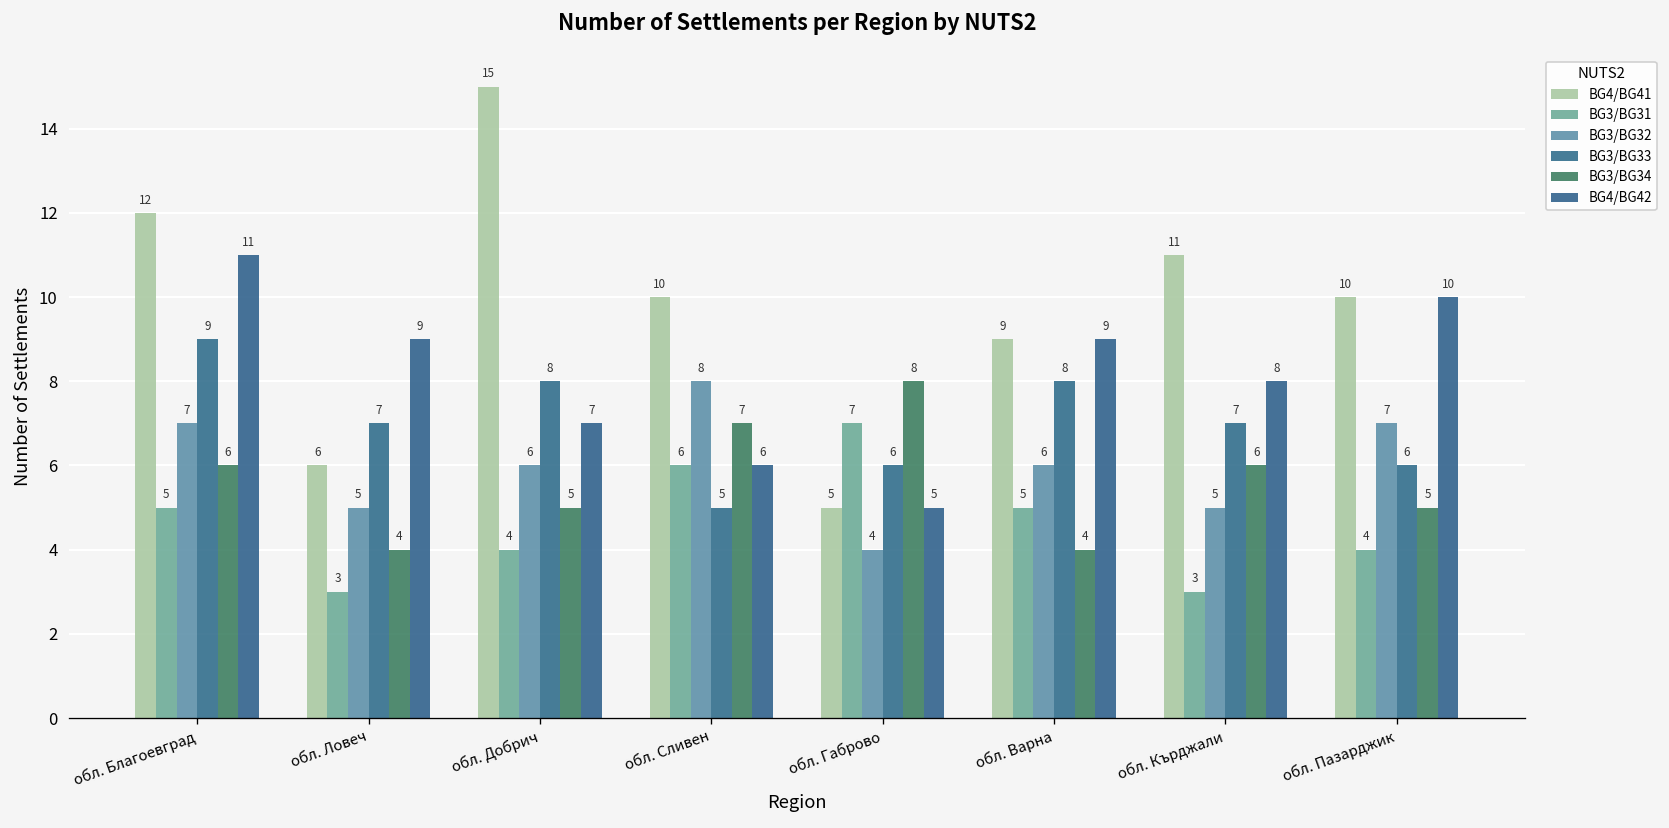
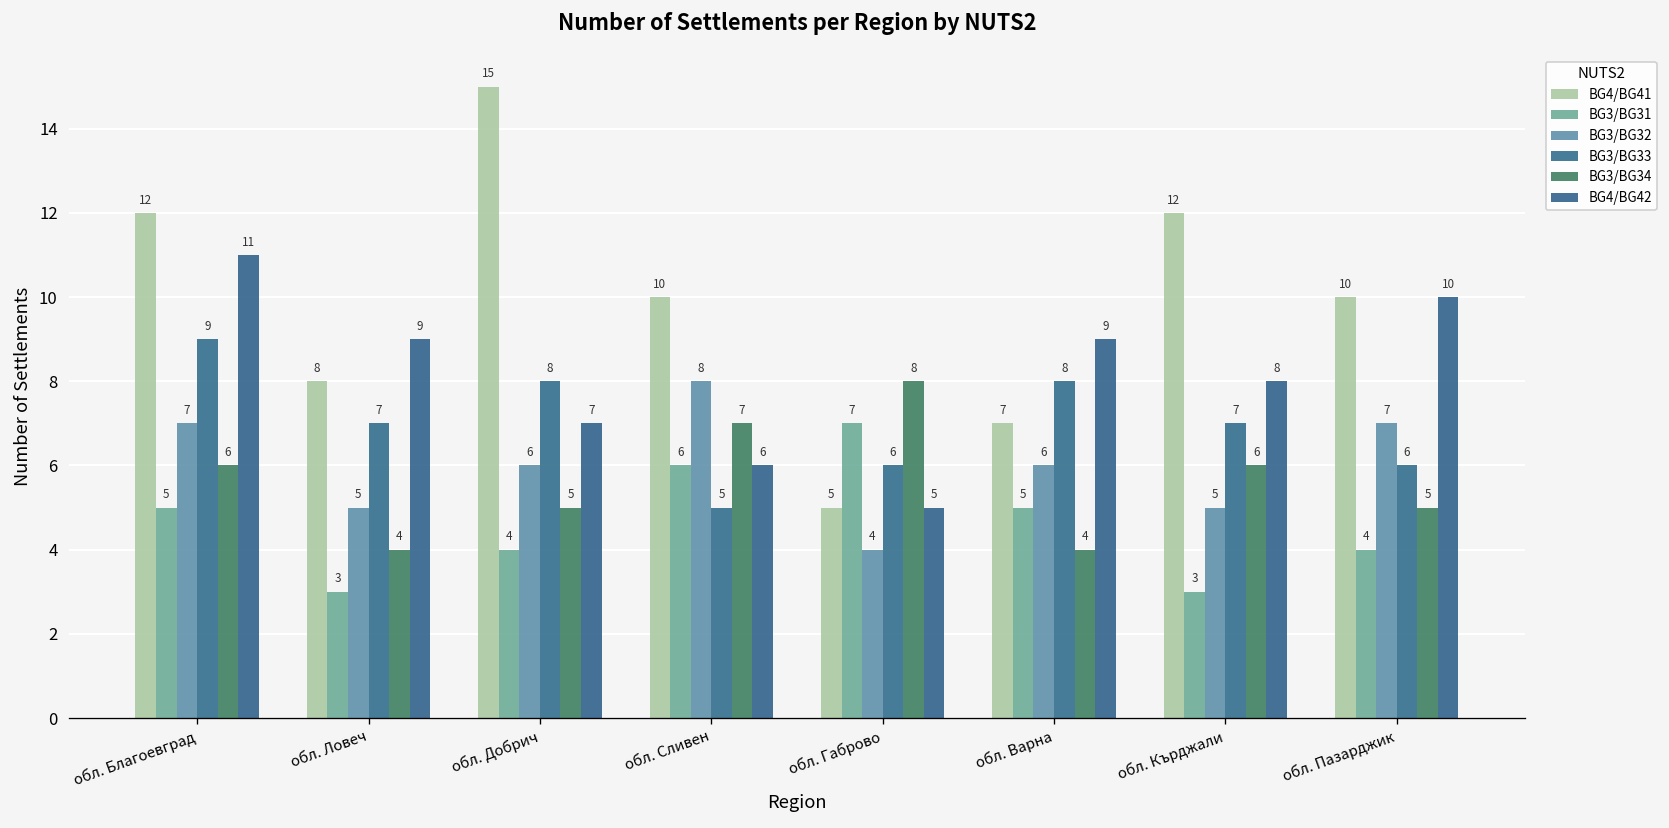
BG4/BG41, обл. Ловеч: 6 -> 8
BG4/BG41, обл. Варна: 9 -> 7
BG4/BG41, обл. Кърджали: 11 -> 12
